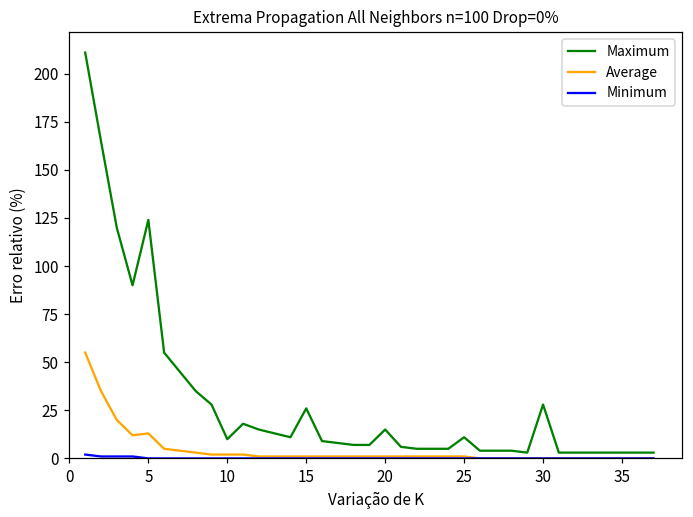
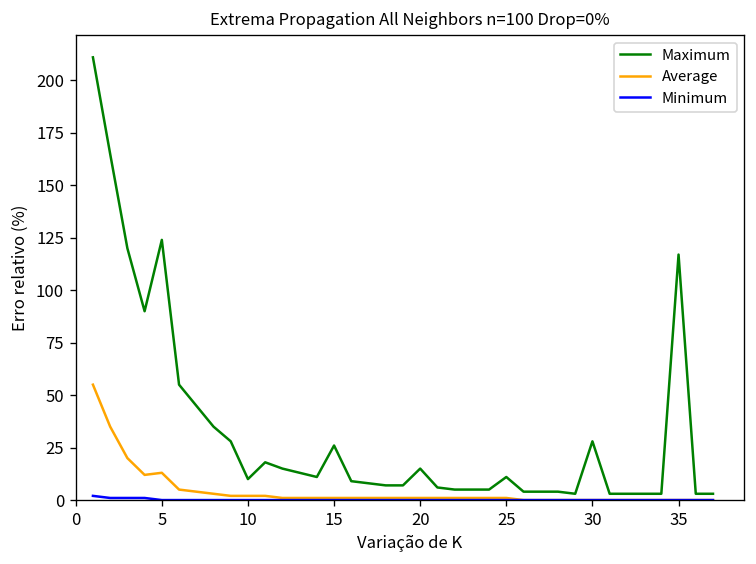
Maximum, 35: 3 -> 117
